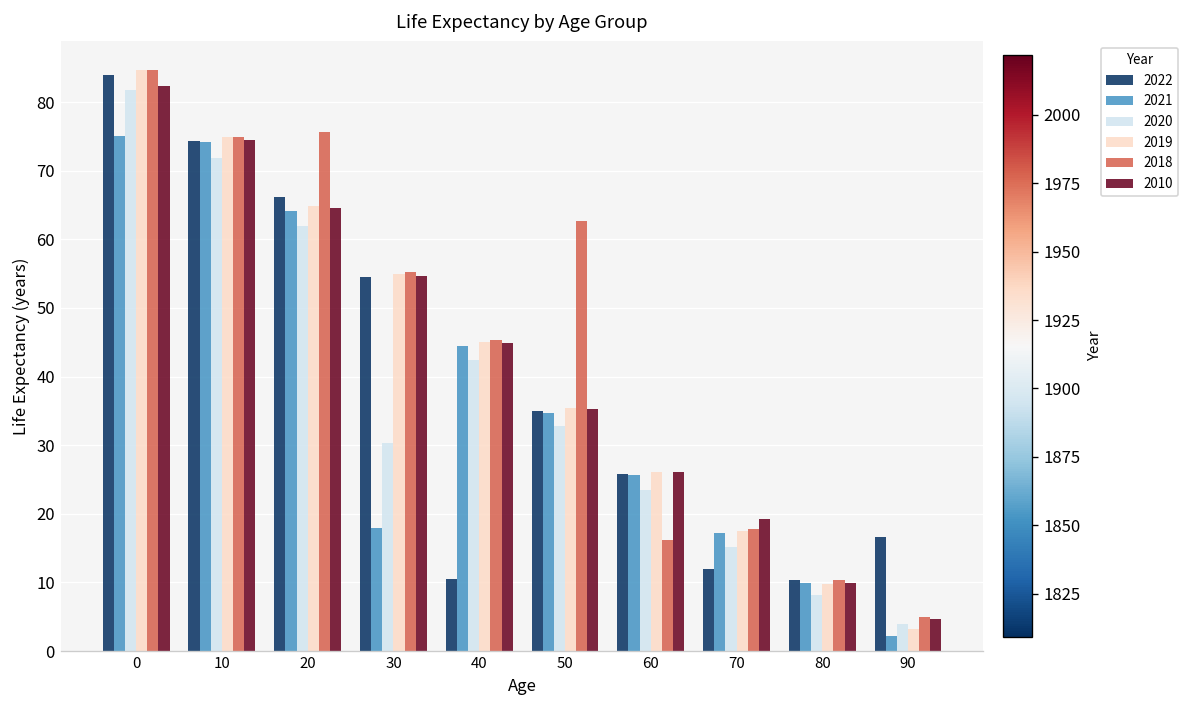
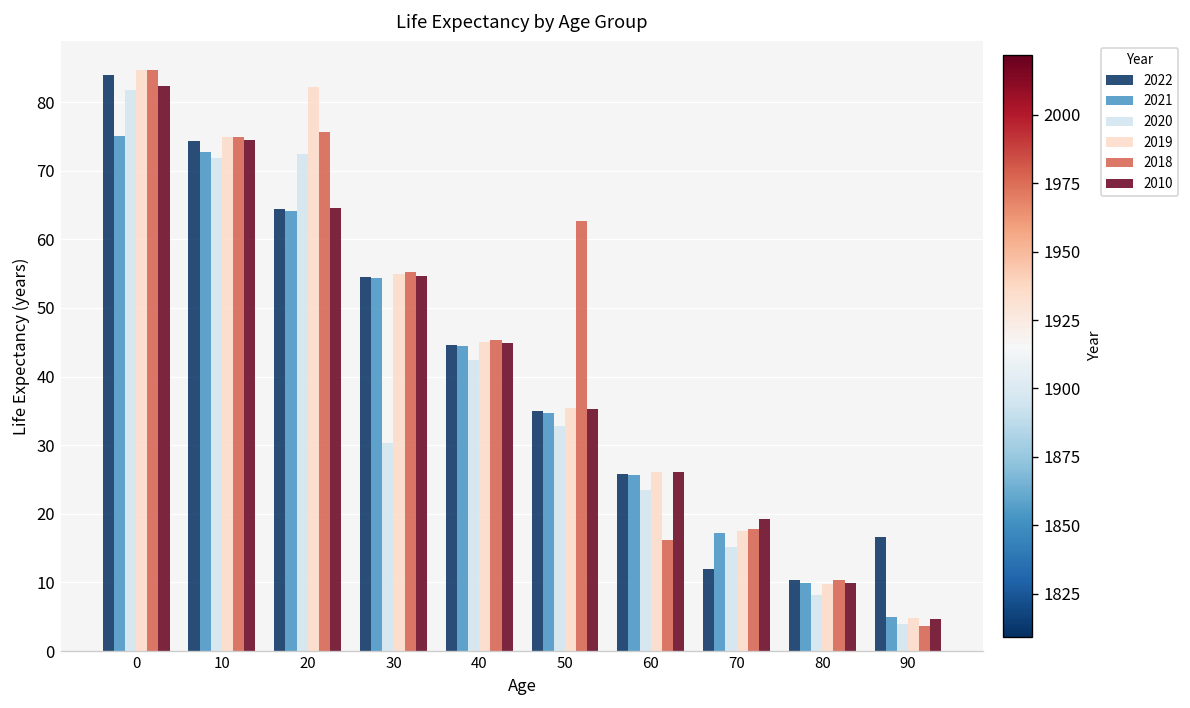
2021, 10: 74 -> 73
2022, 20: 66 -> 64
2020, 20: 62 -> 72
2019, 20: 65 -> 82
2021, 30: 18 -> 54
2022, 40: 10 -> 45
2021, 90: 2 -> 5
2019, 90: 3 -> 5
2018, 90: 5 -> 4
